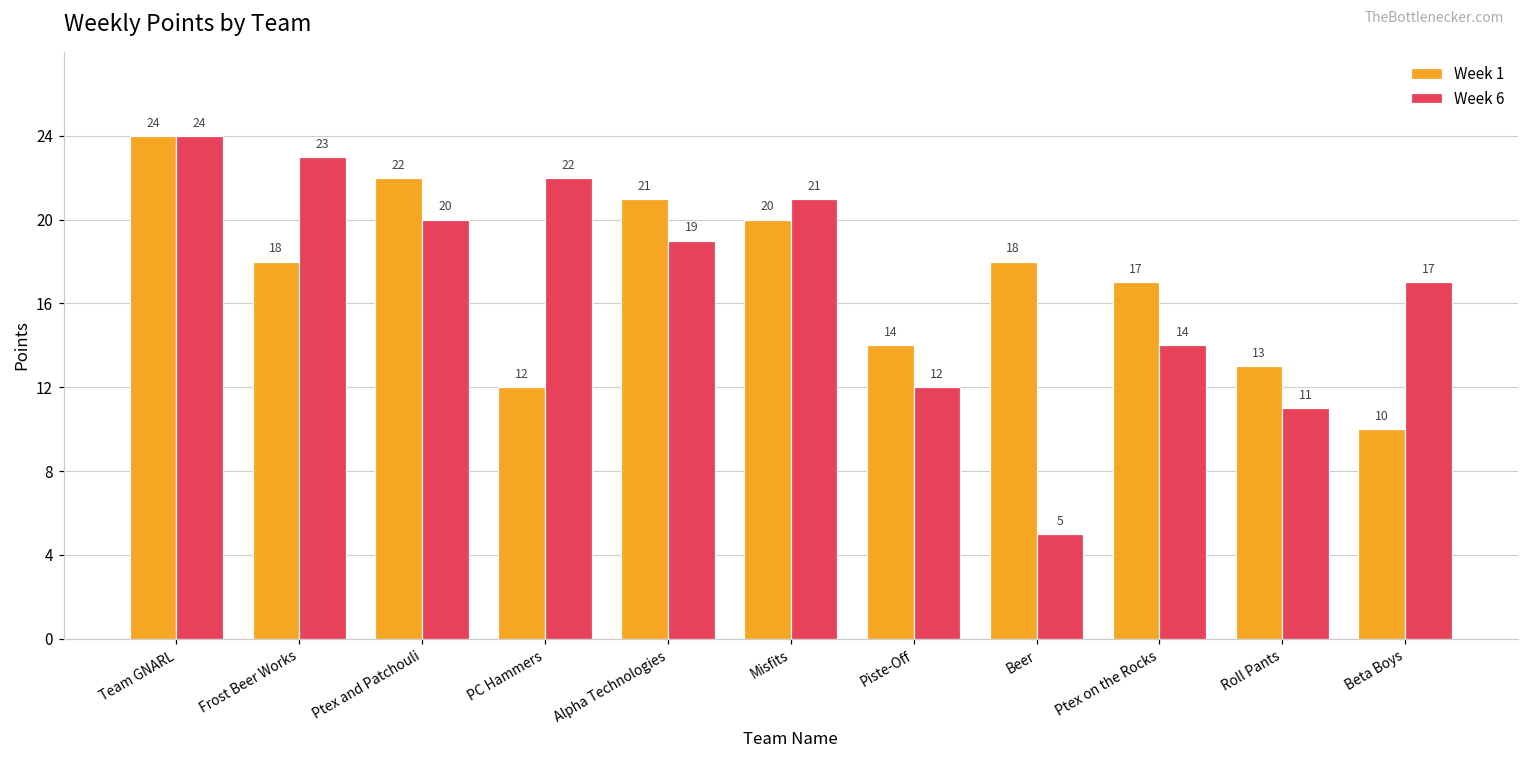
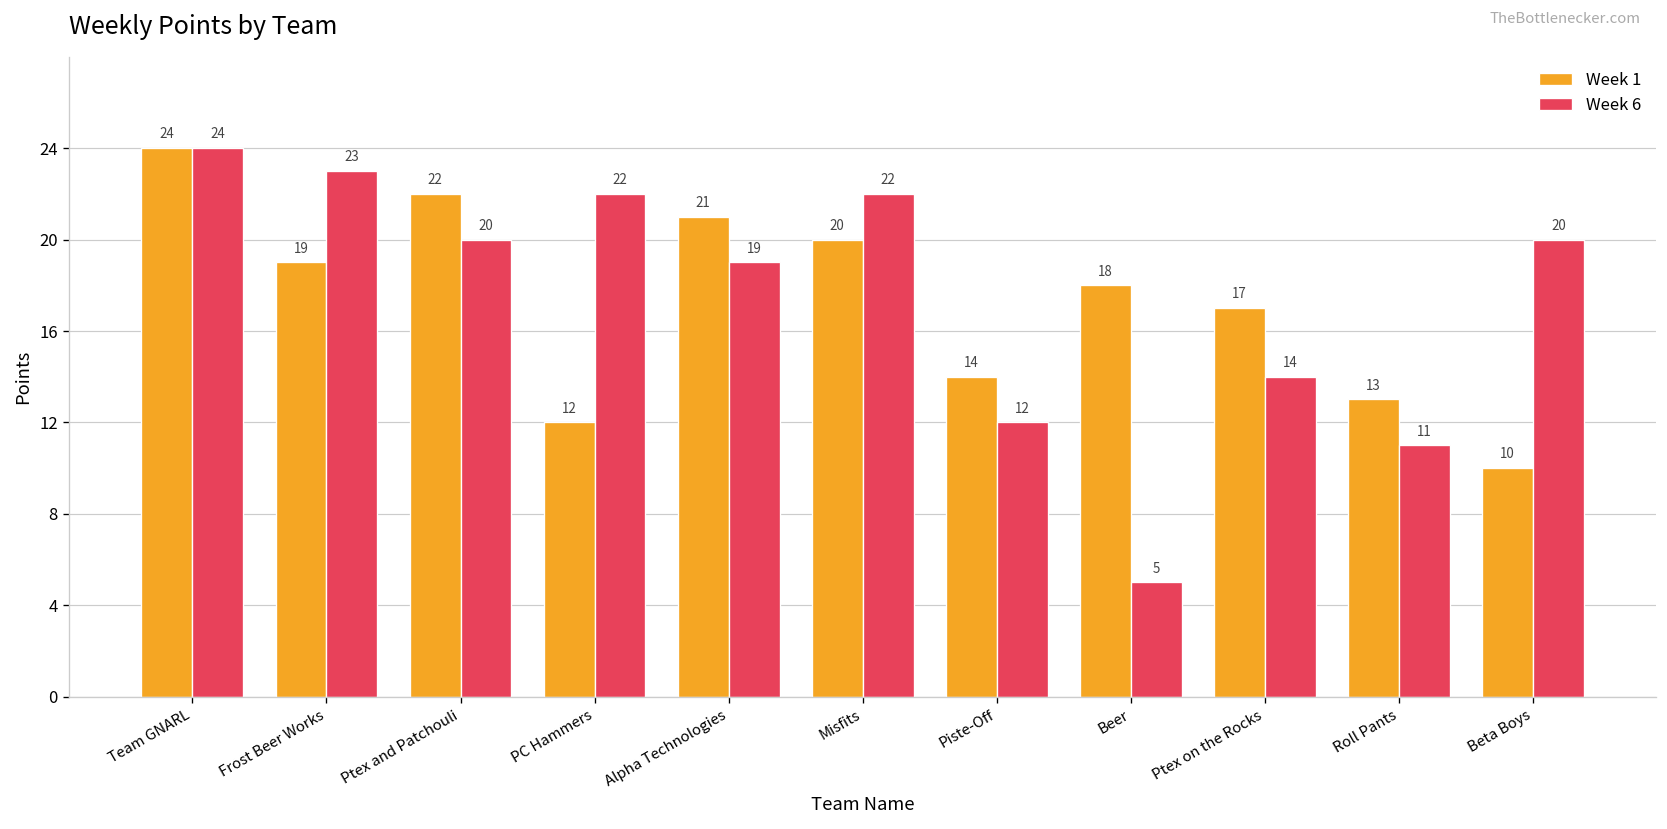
Week 1, Frost Beer Works: 18 -> 19
Week 6, Misfits: 21 -> 22
Week 6, Beta Boys: 17 -> 20
